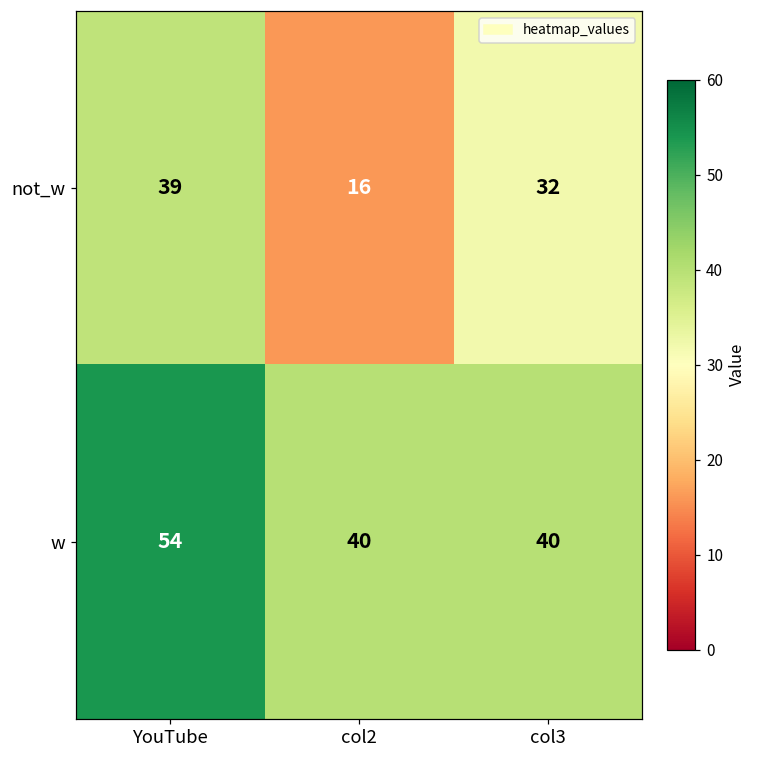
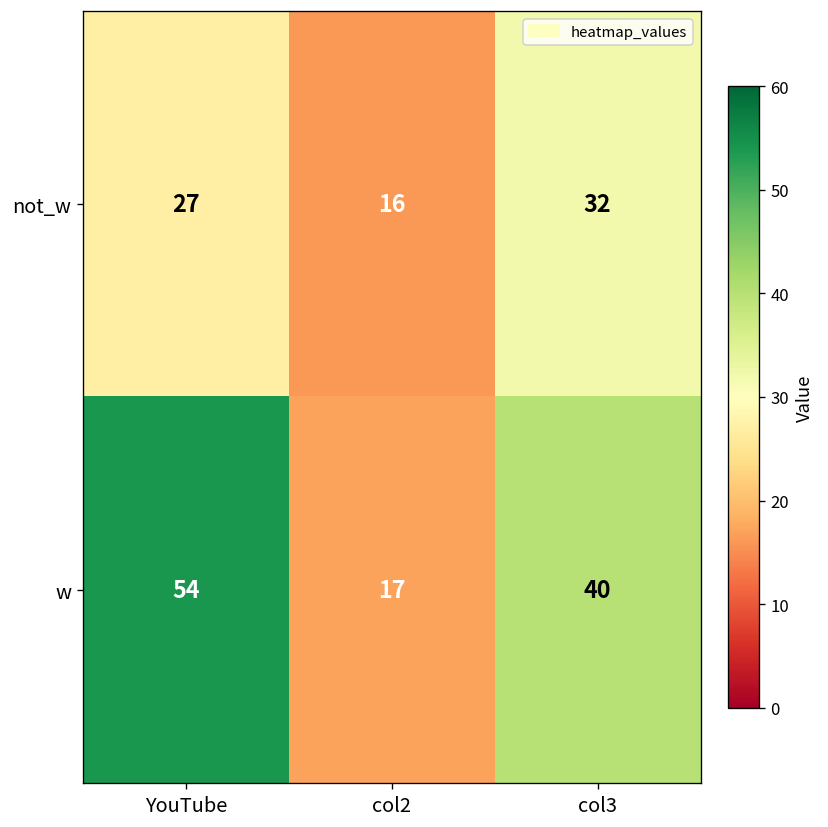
not_w, YouTube: 39 -> 27
w, col2: 40 -> 17
